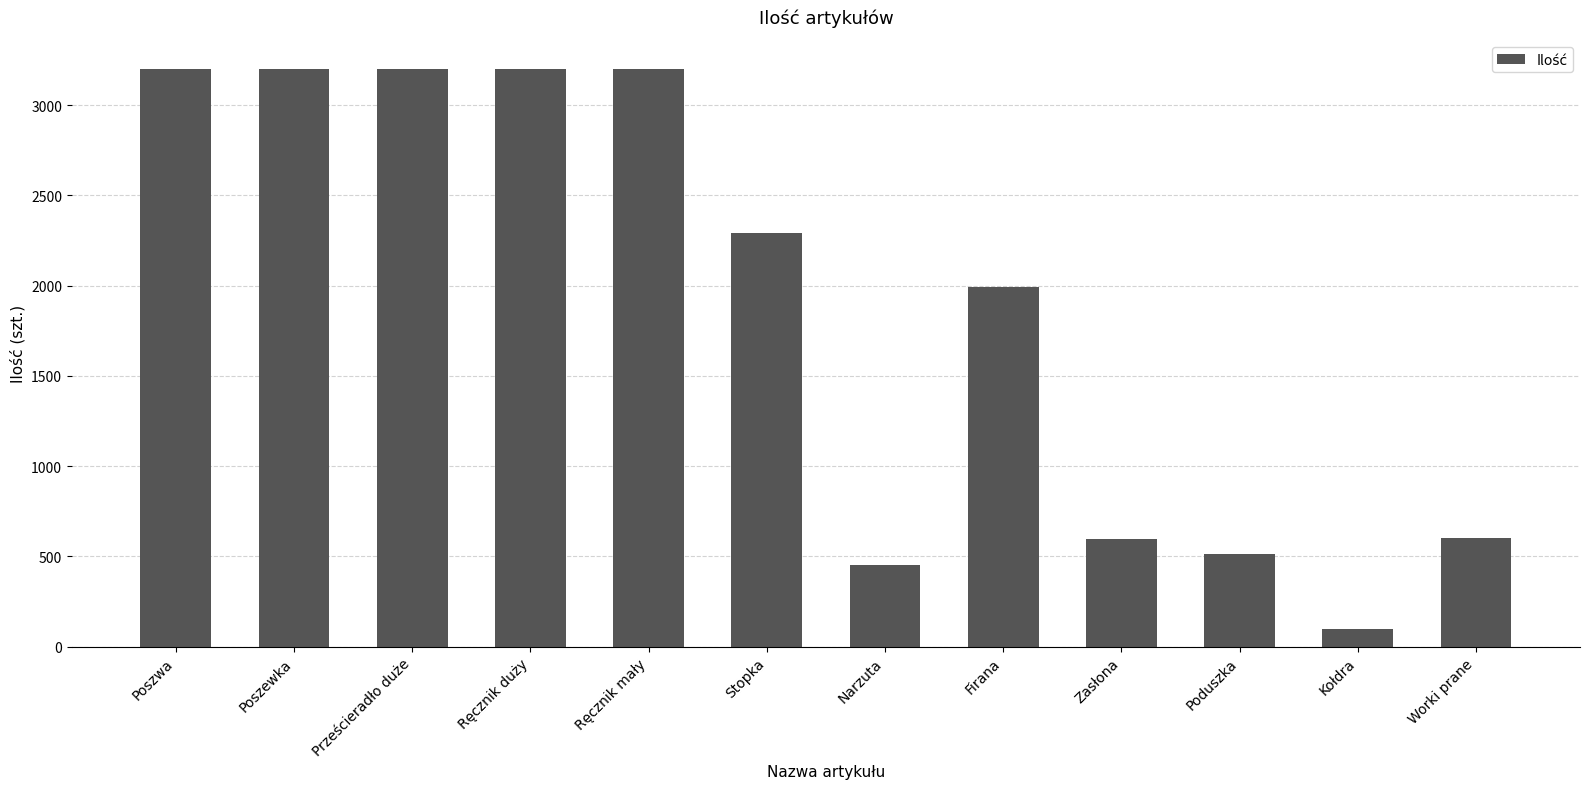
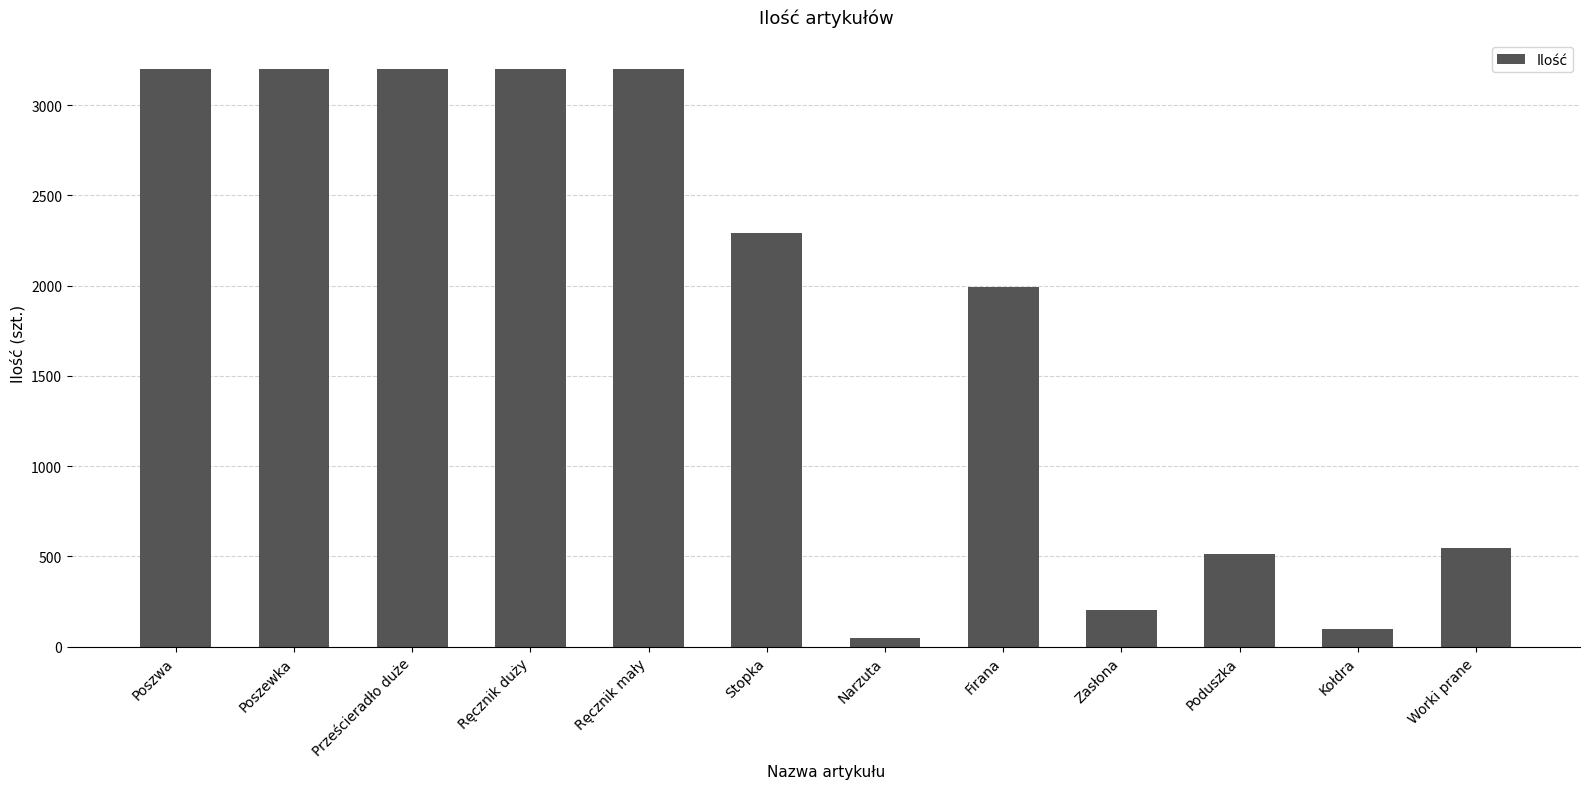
Narzuta: 450 -> 50
Zasłona: 590 -> 200
Worki prane: 600 -> 550
